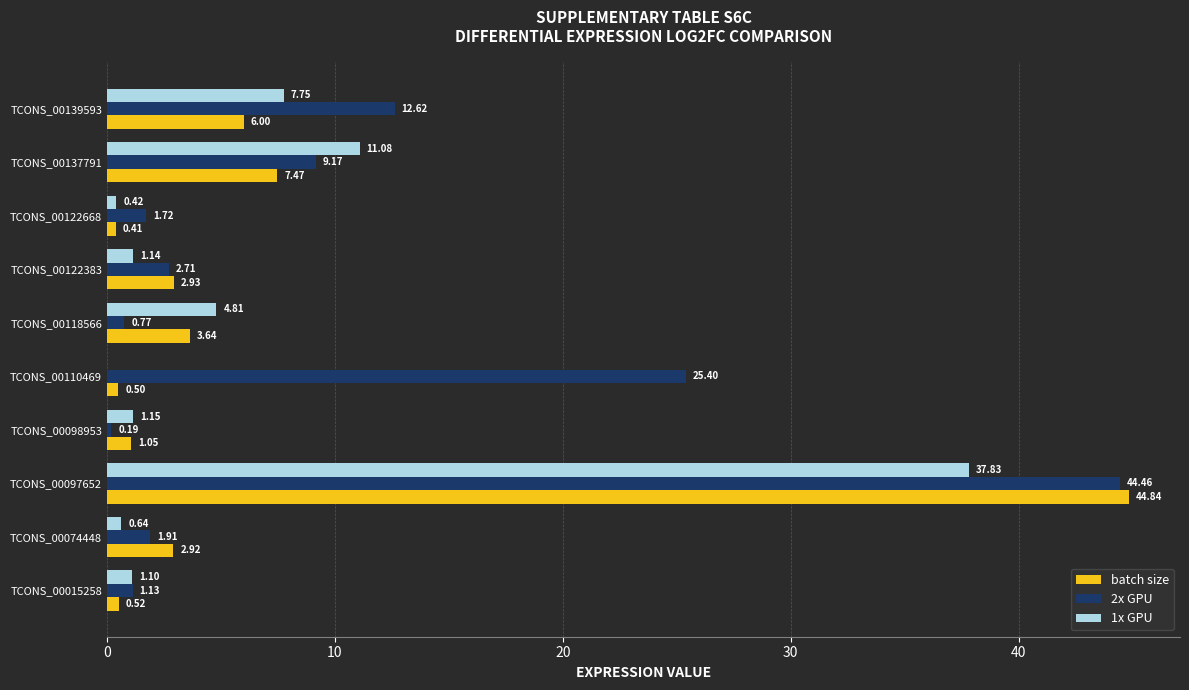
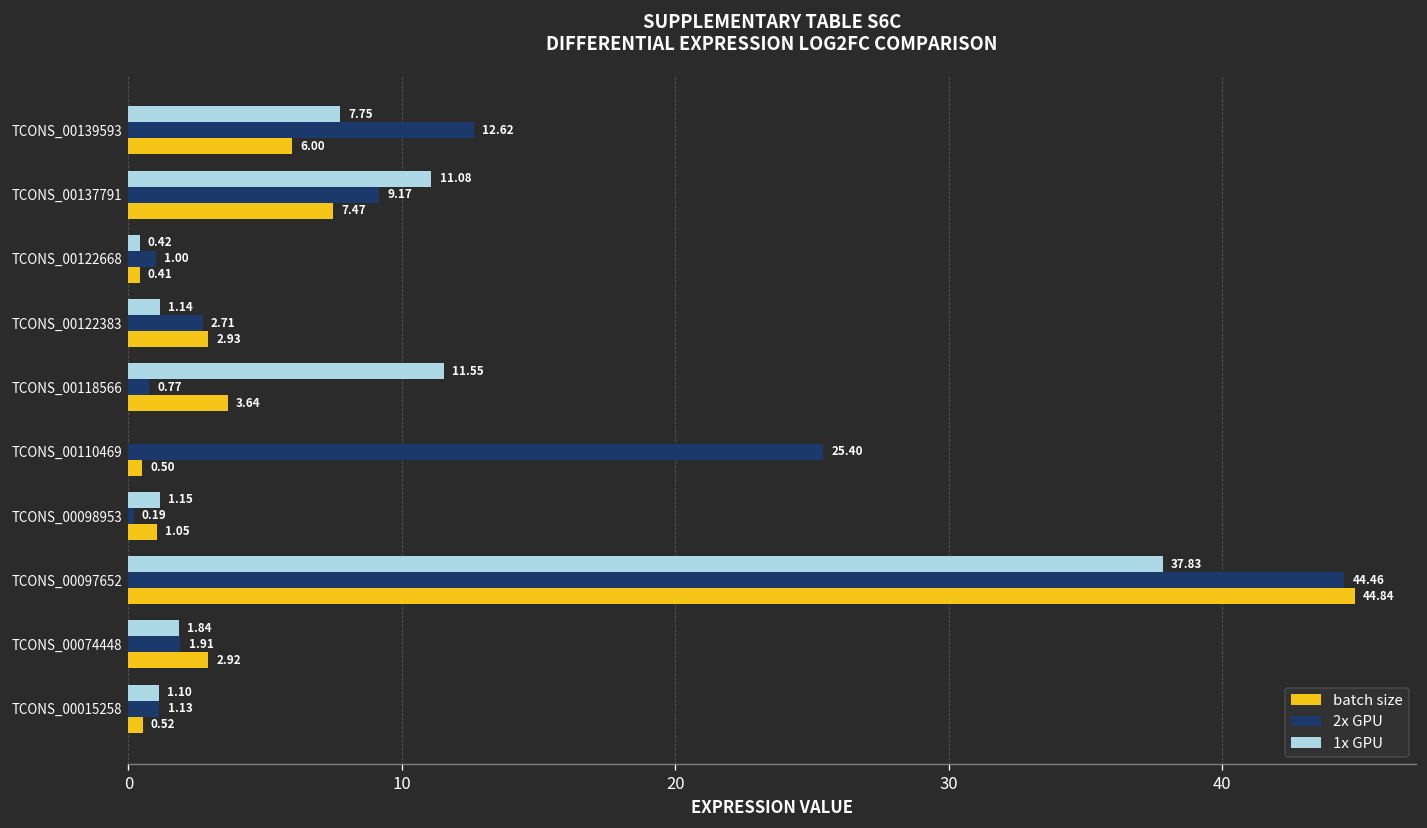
2x GPU, TCONS_00122668: 1.72 -> 1.00
1x GPU, TCONS_00118566: 4.81 -> 11.55
1x GPU, TCONS_00074448: 0.64 -> 1.84
